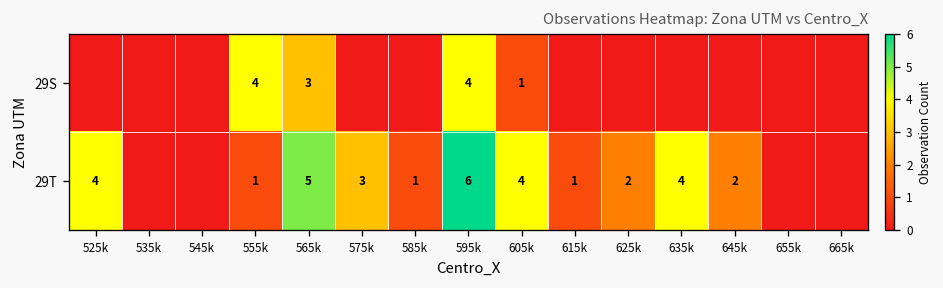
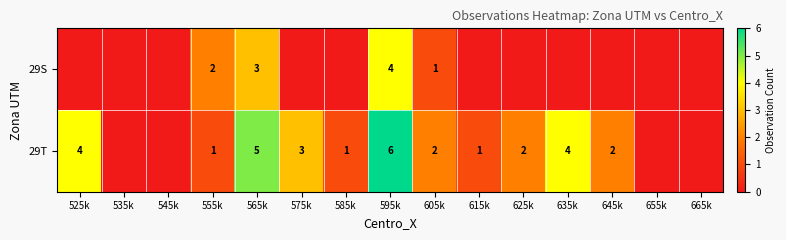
29S, 555k: 4 -> 2
29T, 605k: 4 -> 2
